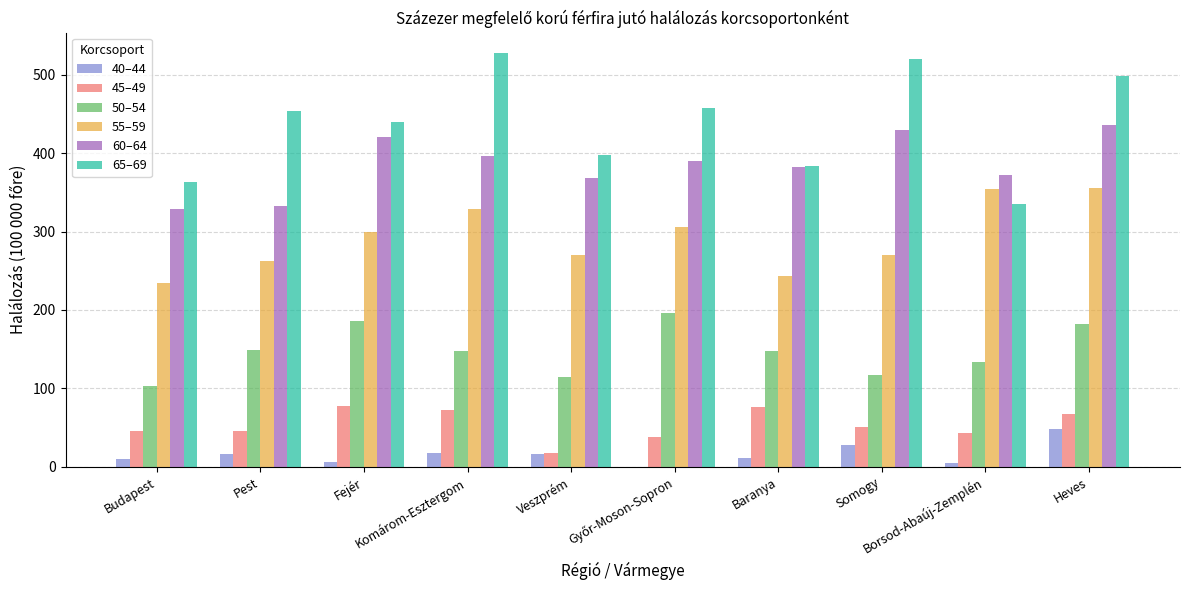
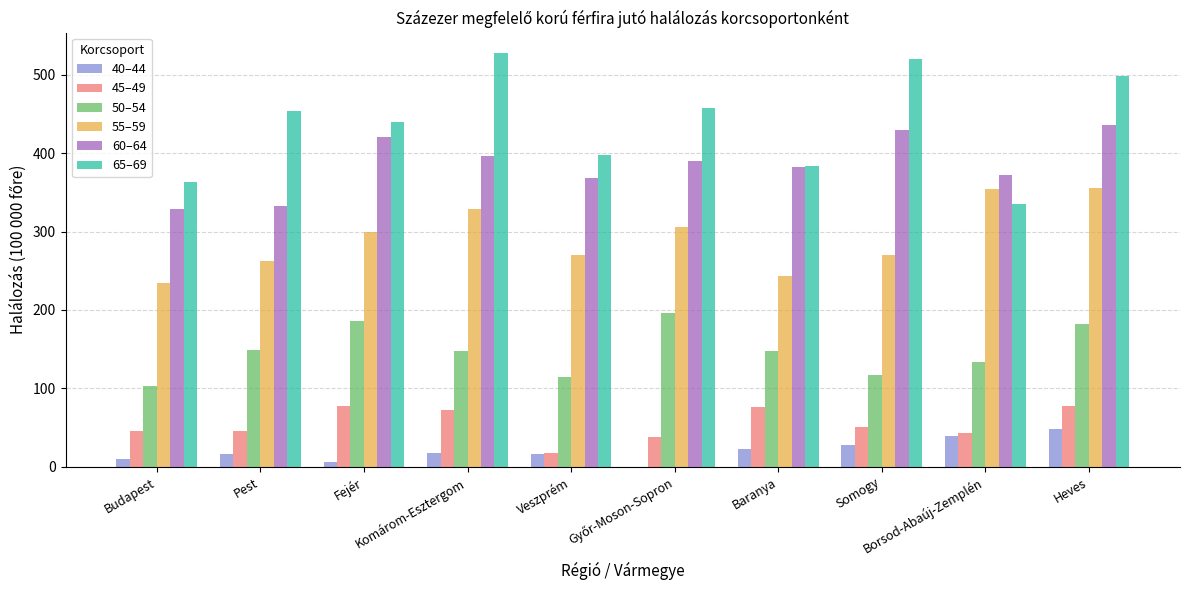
40–44, Baranya: 10 -> 20
40–44, Borsod-Abaúj-Zemplén: 0 -> 40
45–49, Heves: 70 -> 80
